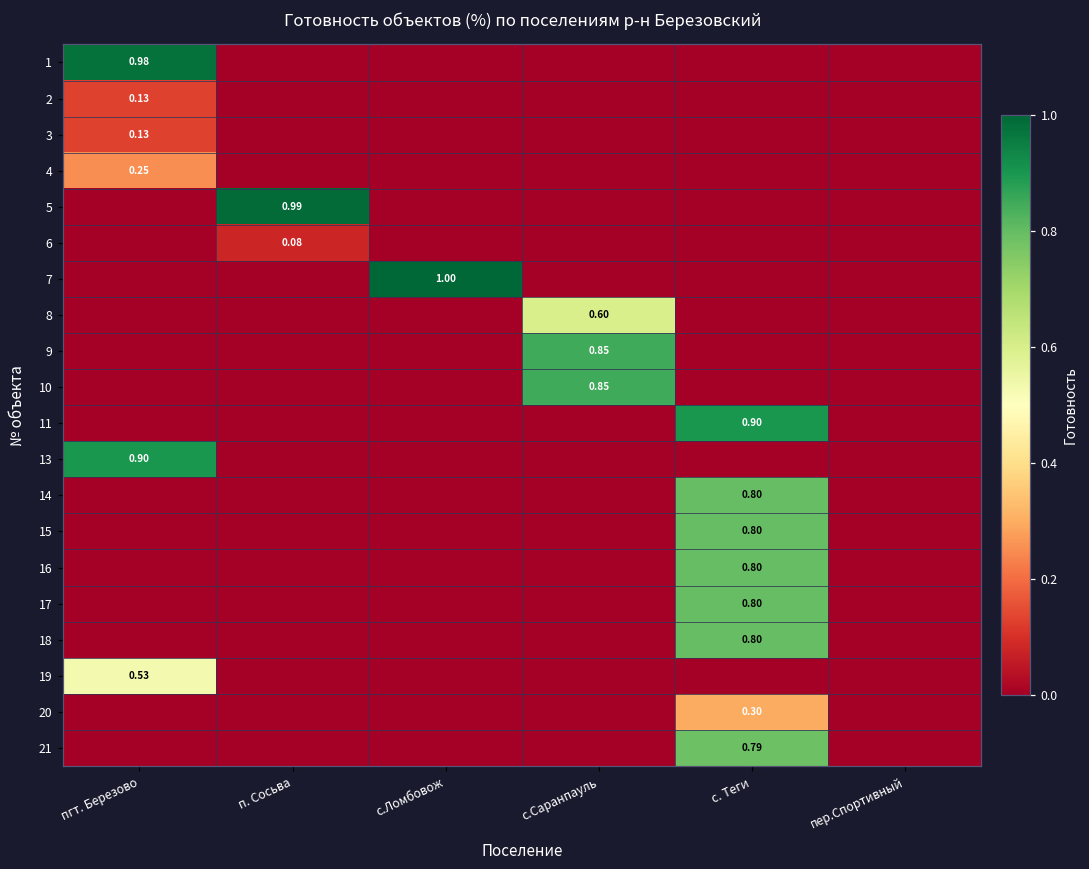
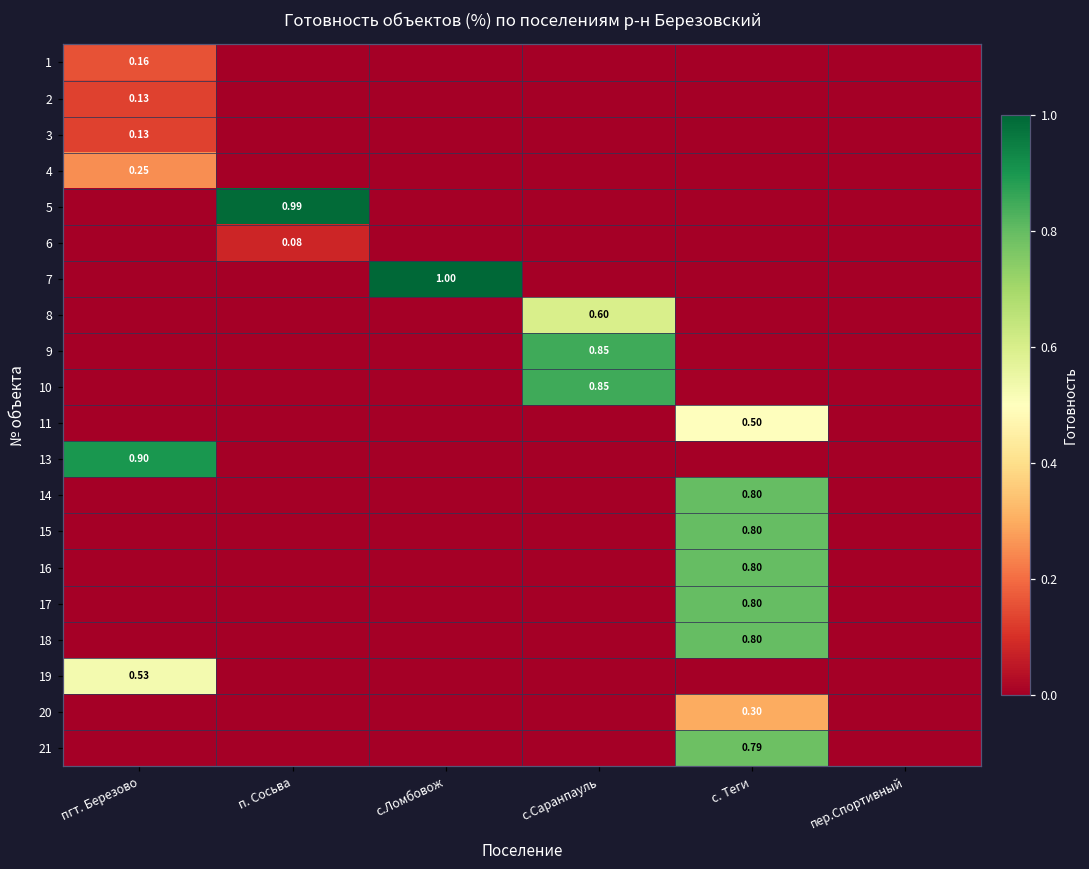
1, пгт. Березово: 0.98 -> 0.16
11, с. Теги: 0.90 -> 0.50
